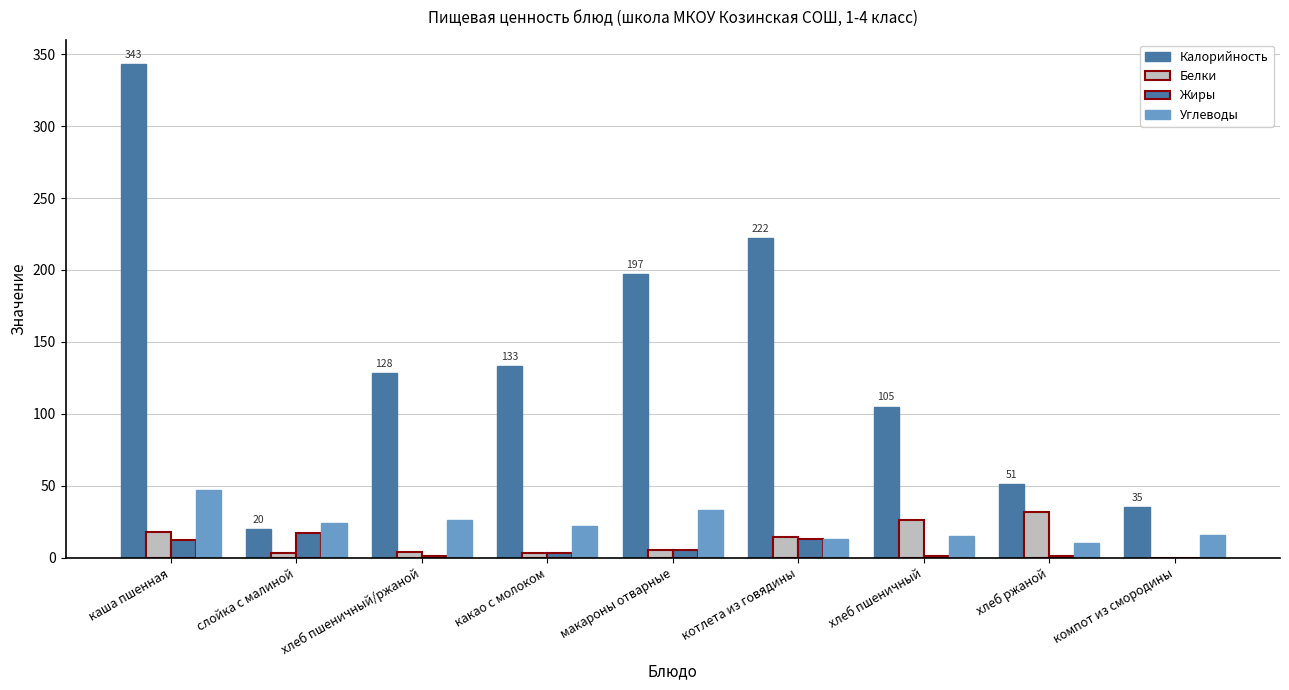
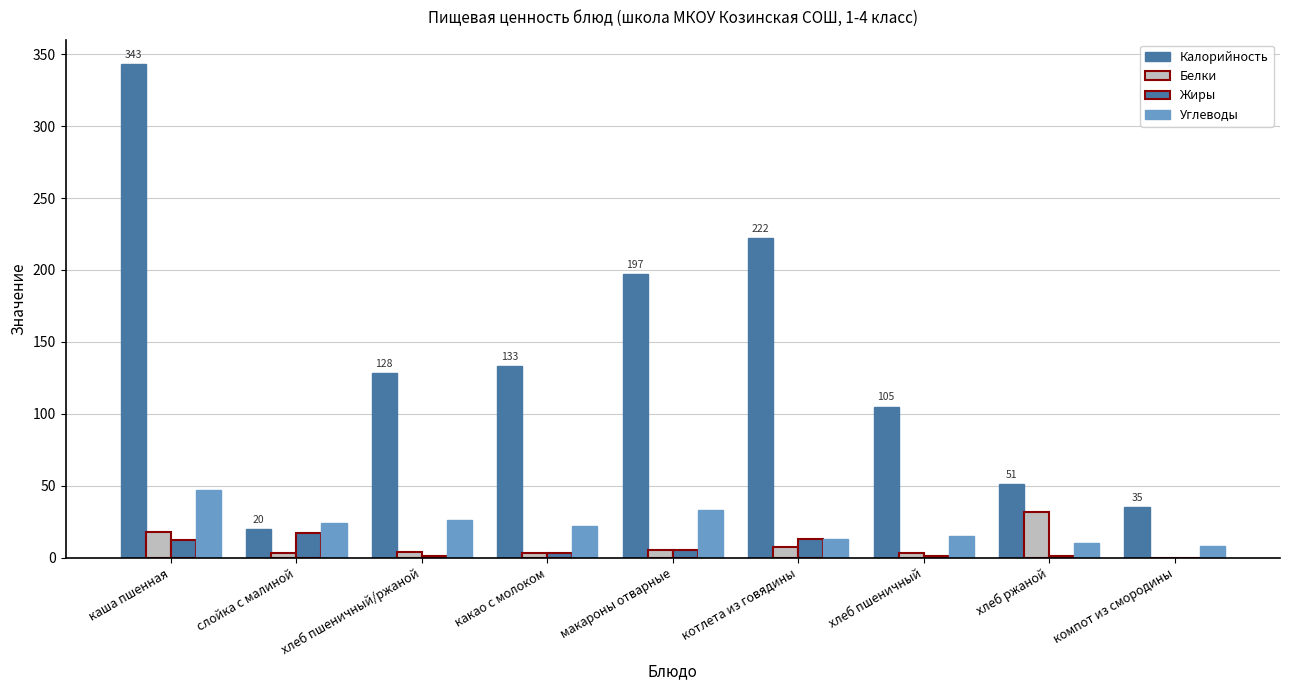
Белки, котлета из говядины: 14 -> 7
Белки, хлеб пшеничный: 26 -> 3
Углеводы, компот из смородины: 16 -> 8
